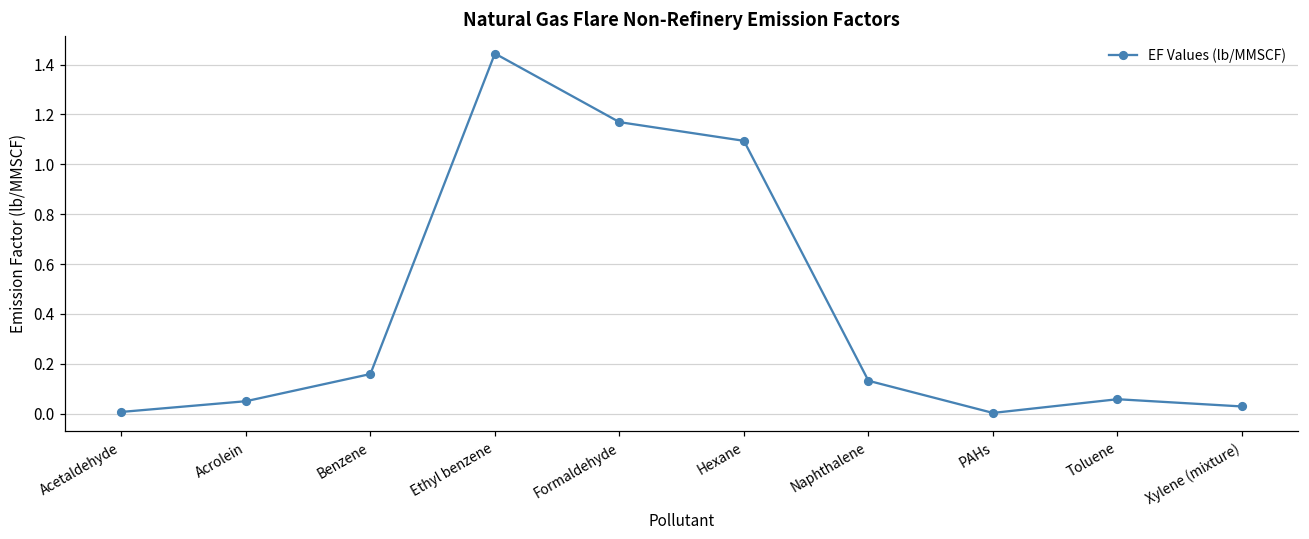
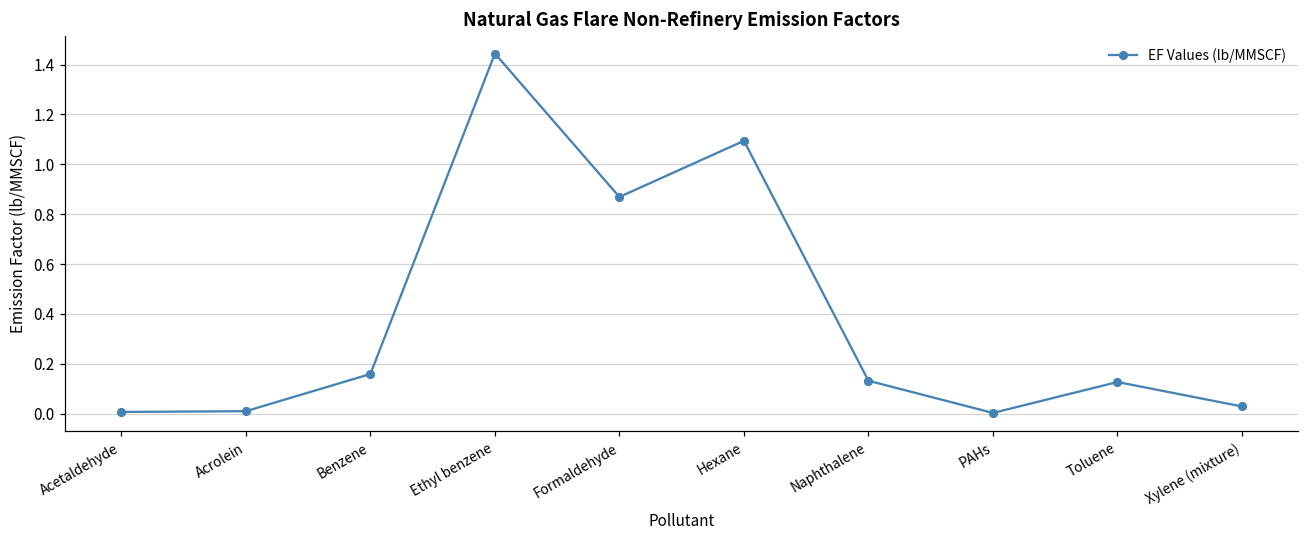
Acrolein: 0.05 -> 0.01
Formaldehyde: 1.17 -> 0.87
Toluene: 0.06 -> 0.13
